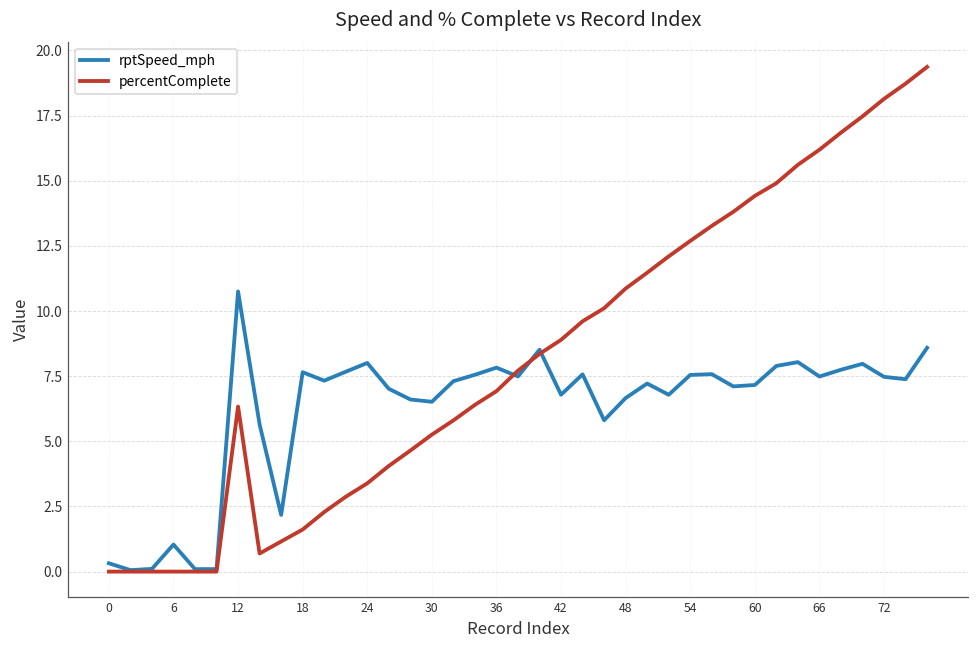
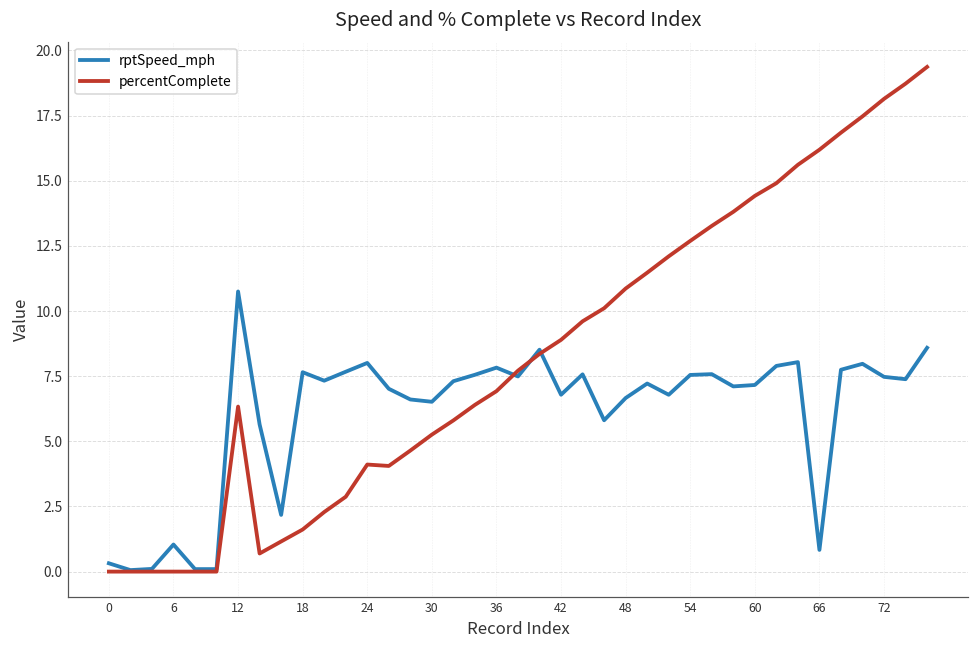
percentComplete, 24: 3.4 -> 4.1
rptSpeed_mph, 66: 7.5 -> 0.8
